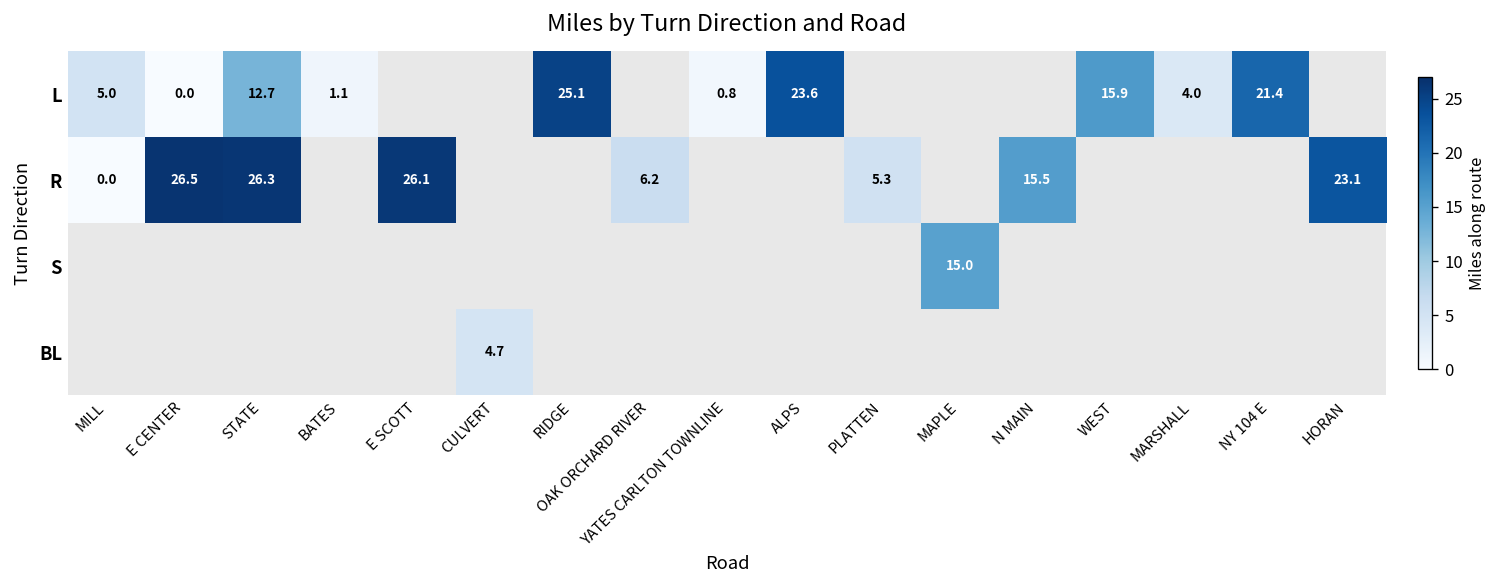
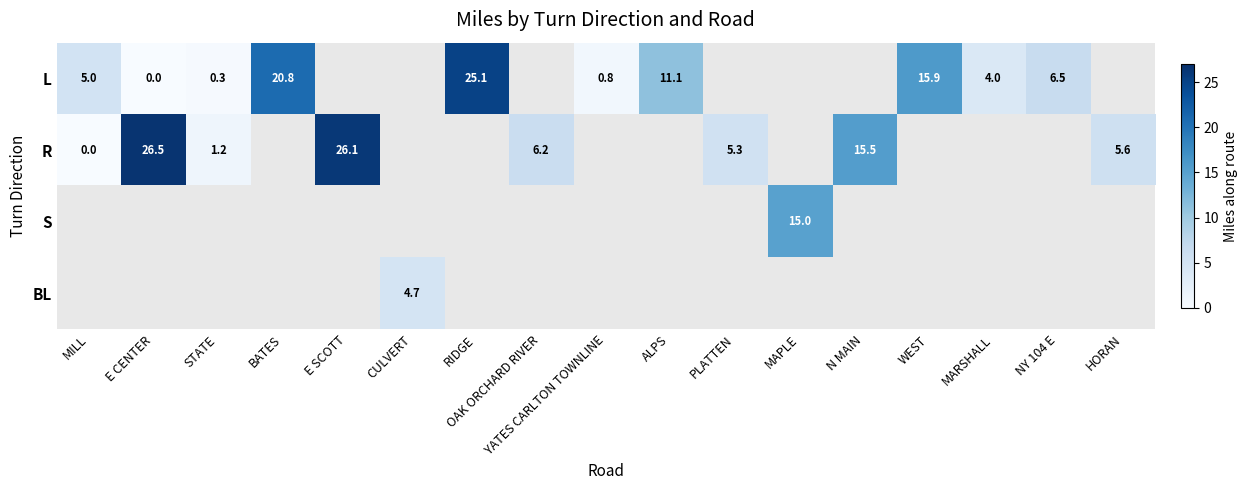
L, STATE: 12.7 -> 0.3
L, BATES: 1.1 -> 20.8
L, ALPS: 23.6 -> 11.1
L, NY 104 E: 21.4 -> 6.5
R, STATE: 26.3 -> 1.2
R, HORAN: 23.1 -> 5.6
